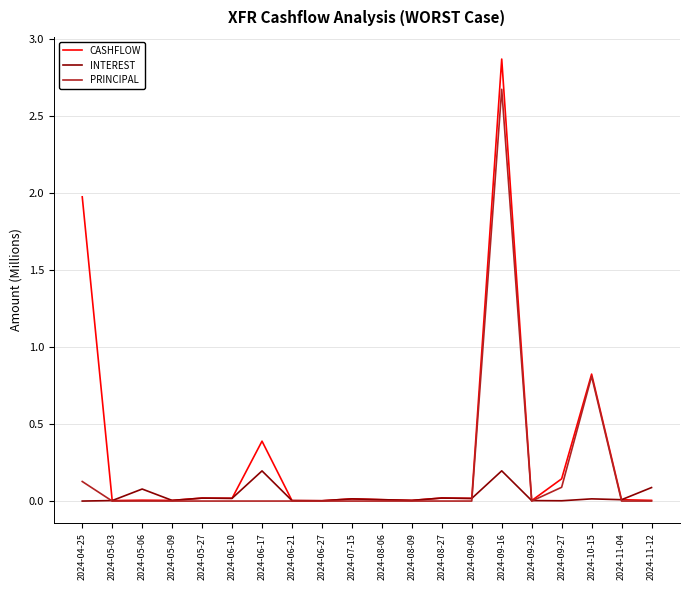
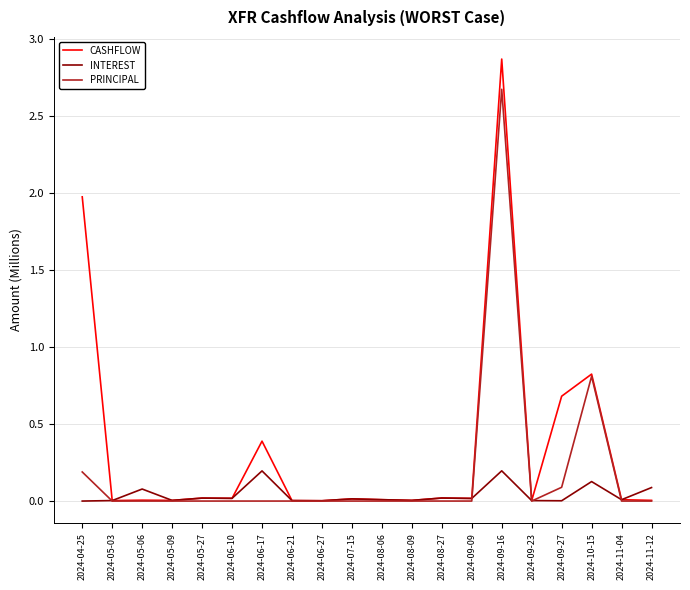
PRINCIPAL, 2024-04-25: 0.13 -> 0.19
CASHFLOW, 2024-09-27: 0.14 -> 0.68
INTEREST, 2024-10-15: 0.01 -> 0.13
